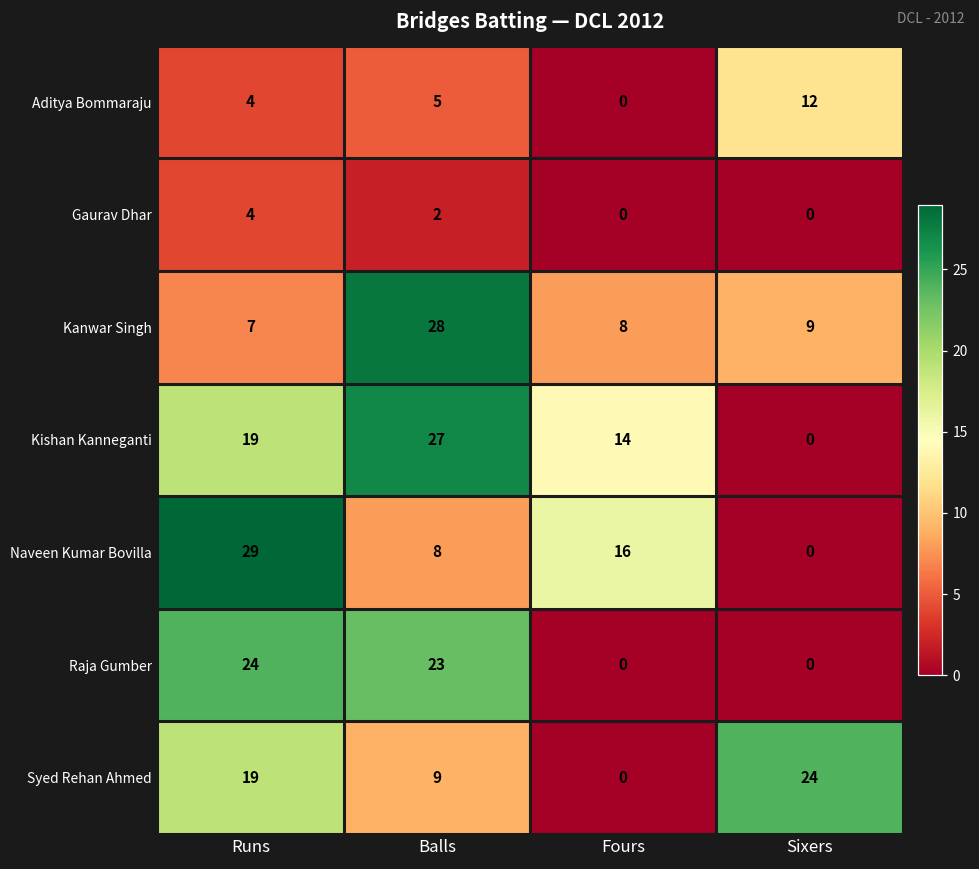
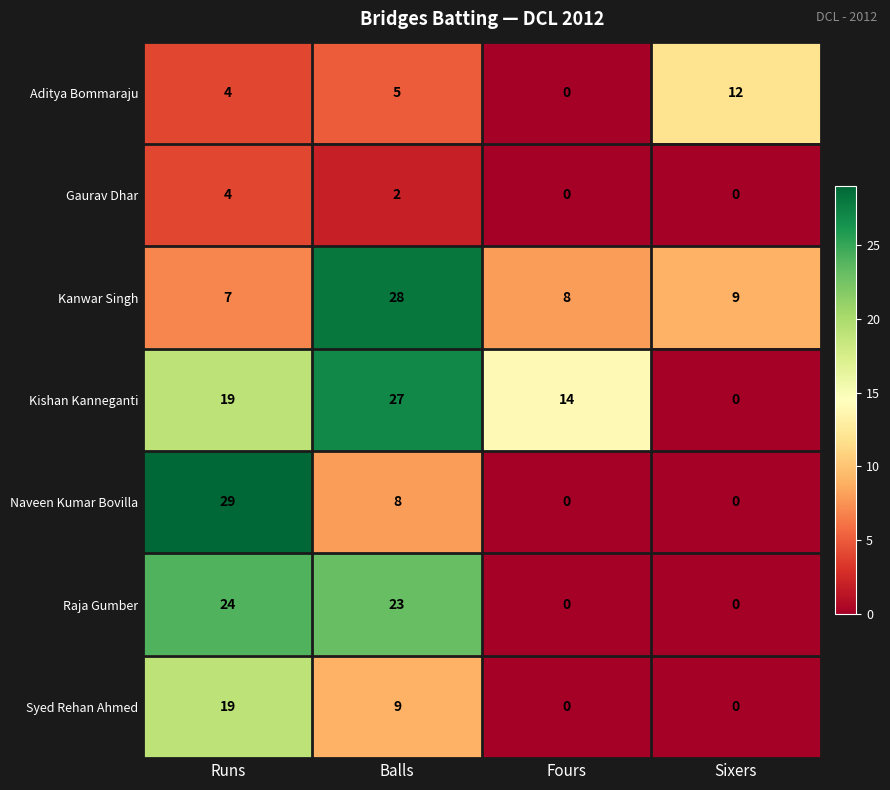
Naveen Kumar Bovilla, Fours: 16 -> 0
Syed Rehan Ahmed, Sixers: 24 -> 0
